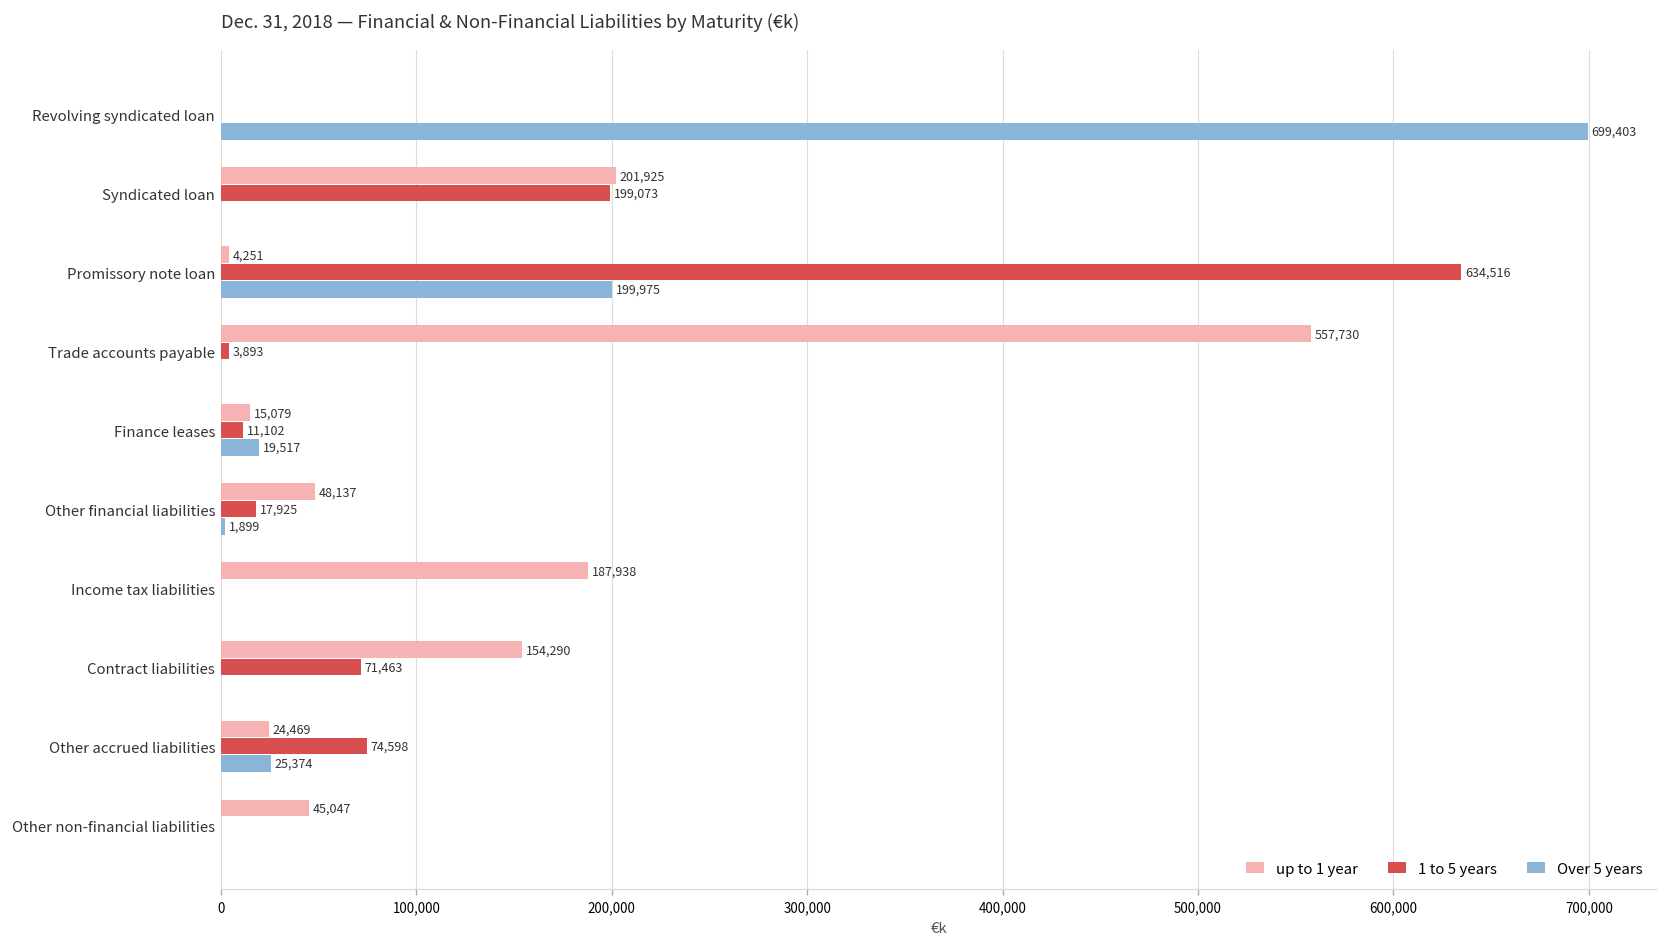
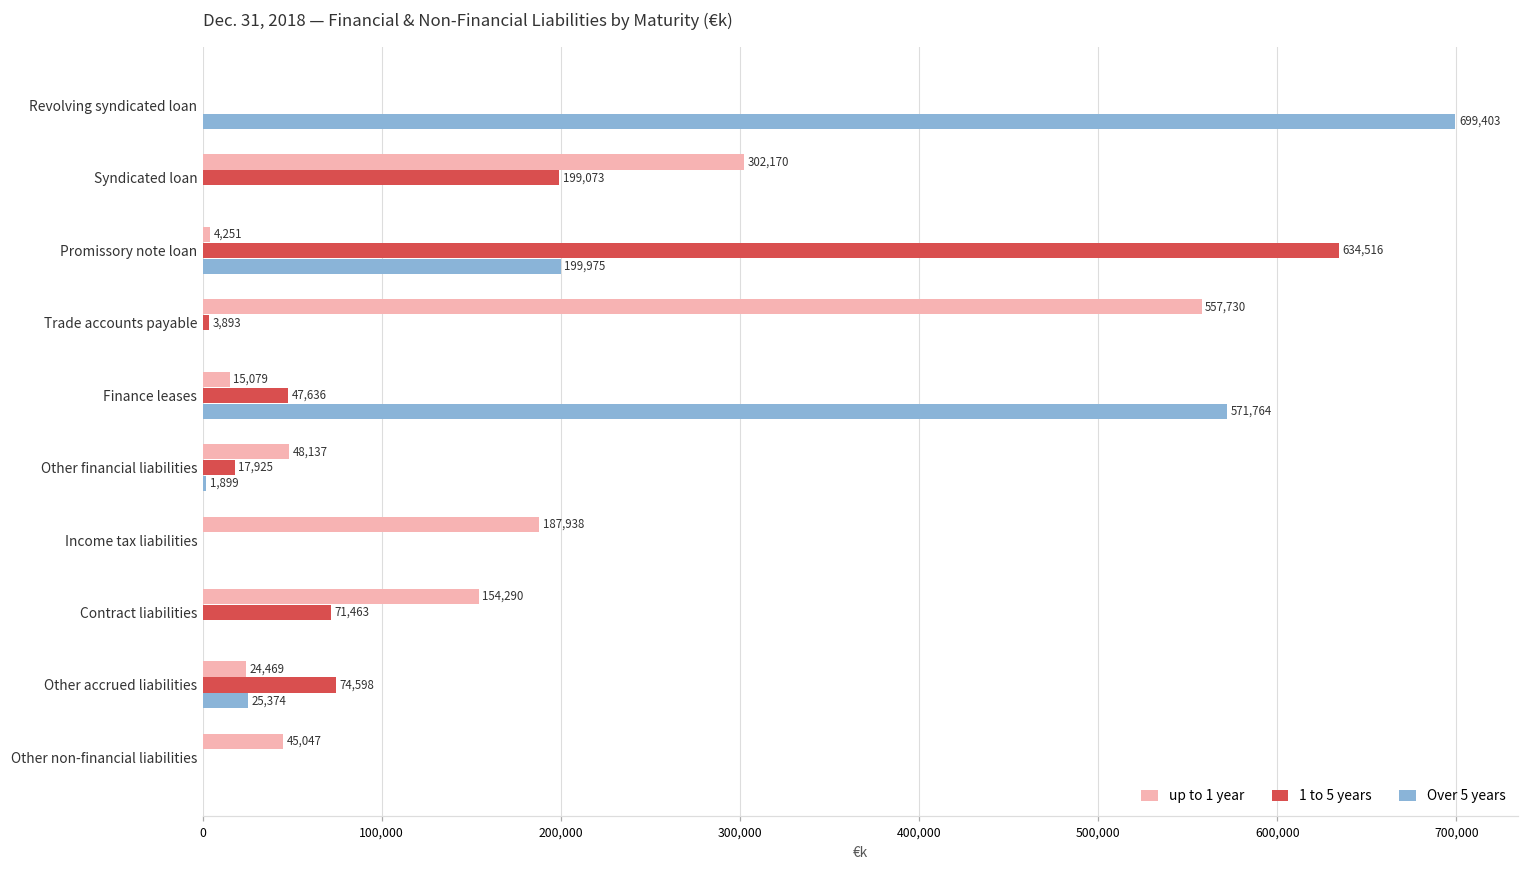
up to 1 year, Syndicated loan: 201,925 -> 302,170
1 to 5 years, Finance leases: 11,102 -> 47,636
Over 5 years, Finance leases: 19,517 -> 571,764
